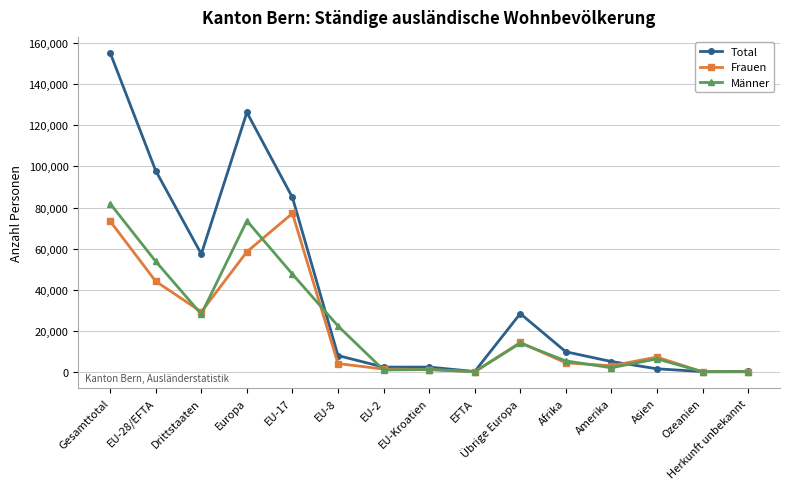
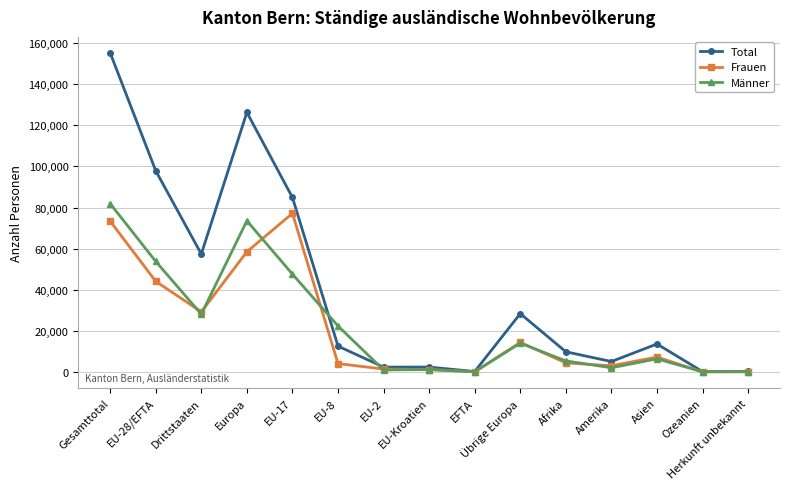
Total, EU-8: 8,000 -> 13,000
Total, Asien: 2,000 -> 14,000
